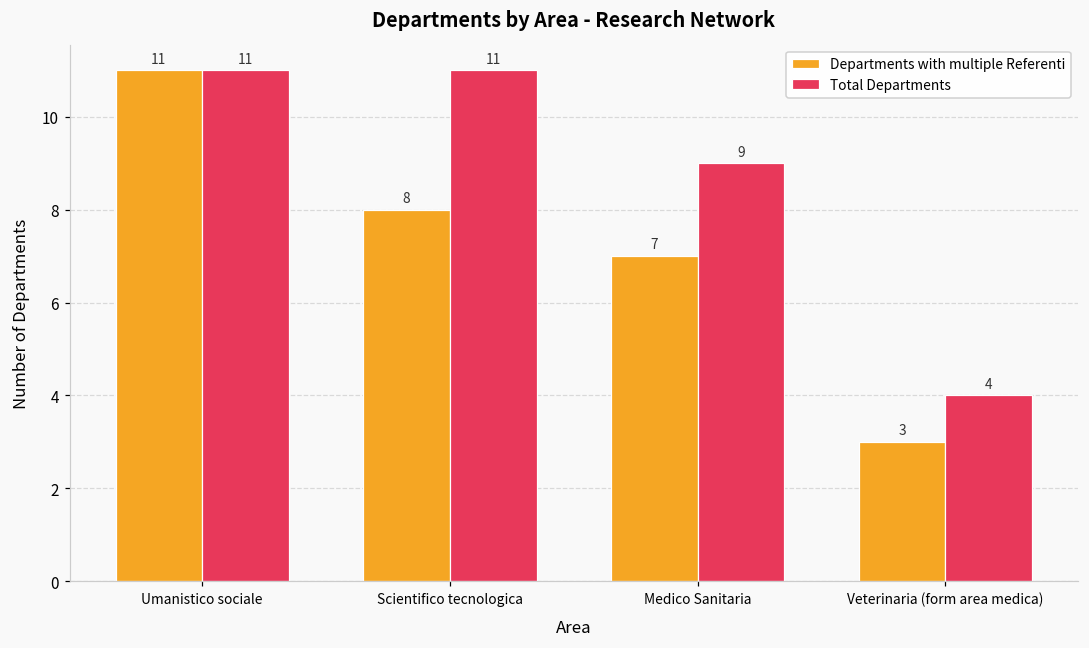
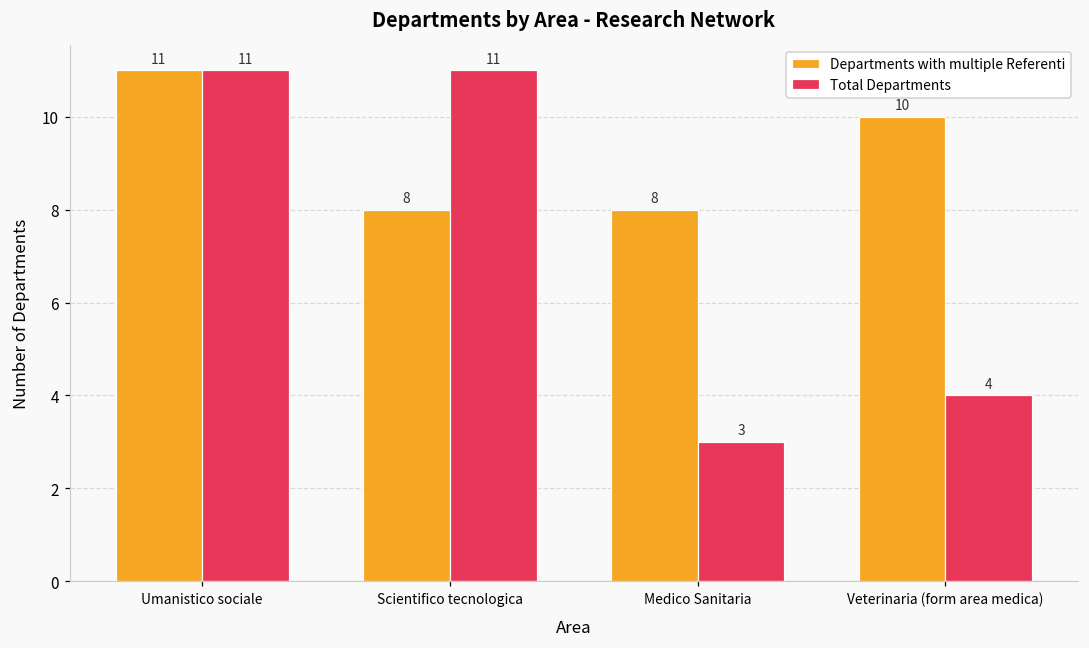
Departments with multiple Referenti, Medico Sanitaria: 7 -> 8
Total Departments, Medico Sanitaria: 9 -> 3
Departments with multiple Referenti, Veterinaria (form area medica): 3 -> 10
